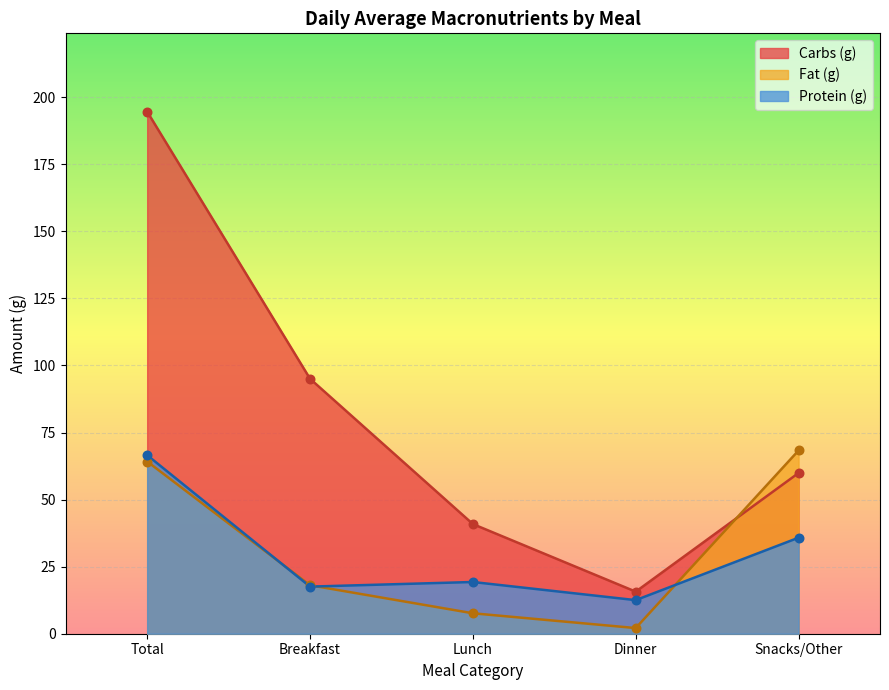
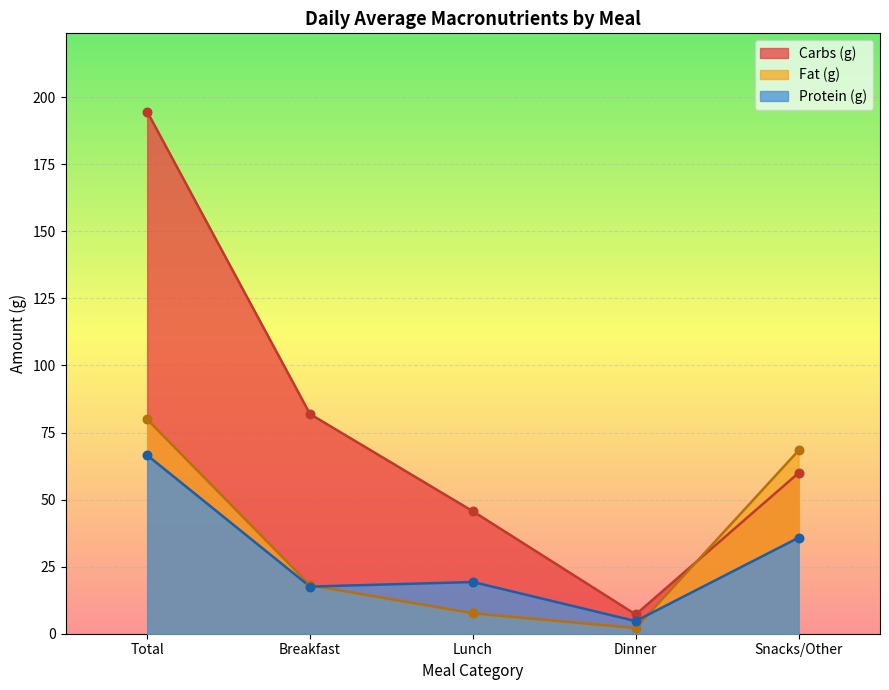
Fat (g), Total: 64 -> 80
Carbs (g), Breakfast: 95 -> 82
Carbs (g), Lunch: 41 -> 46
Carbs (g), Dinner: 16 -> 7
Protein (g), Dinner: 13 -> 5
